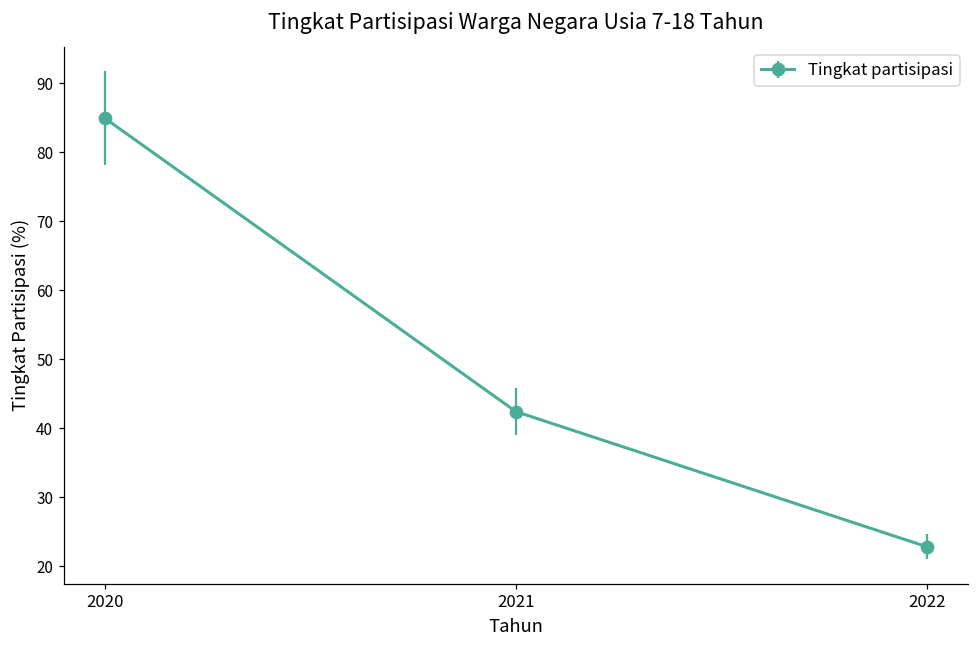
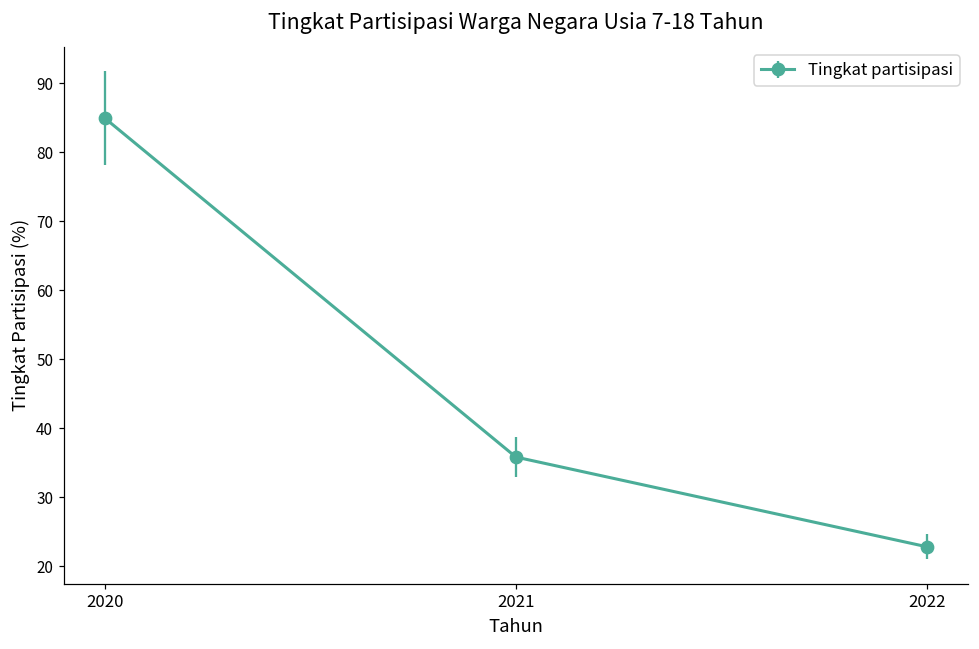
2021: 42 -> 36
